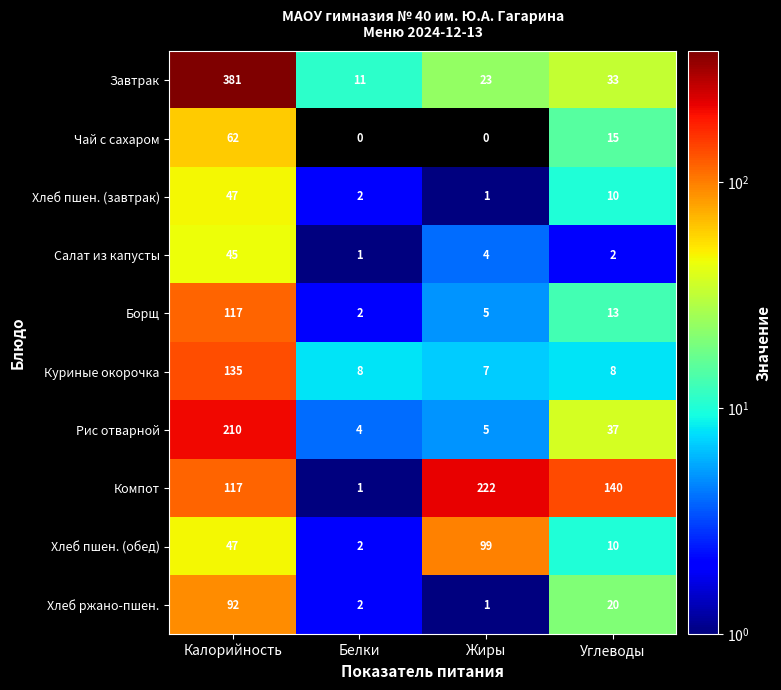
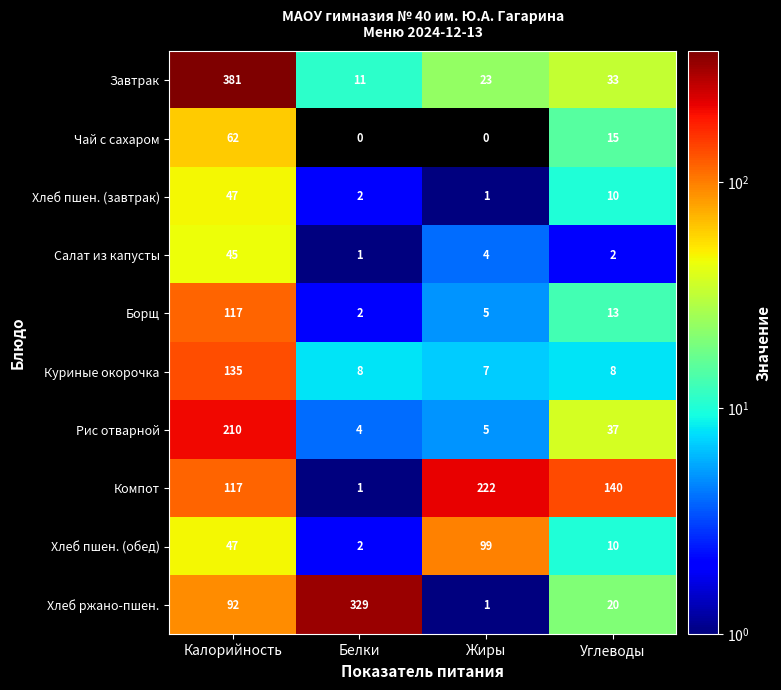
Хлеб ржано-пшен., Белки: 2 -> 329
